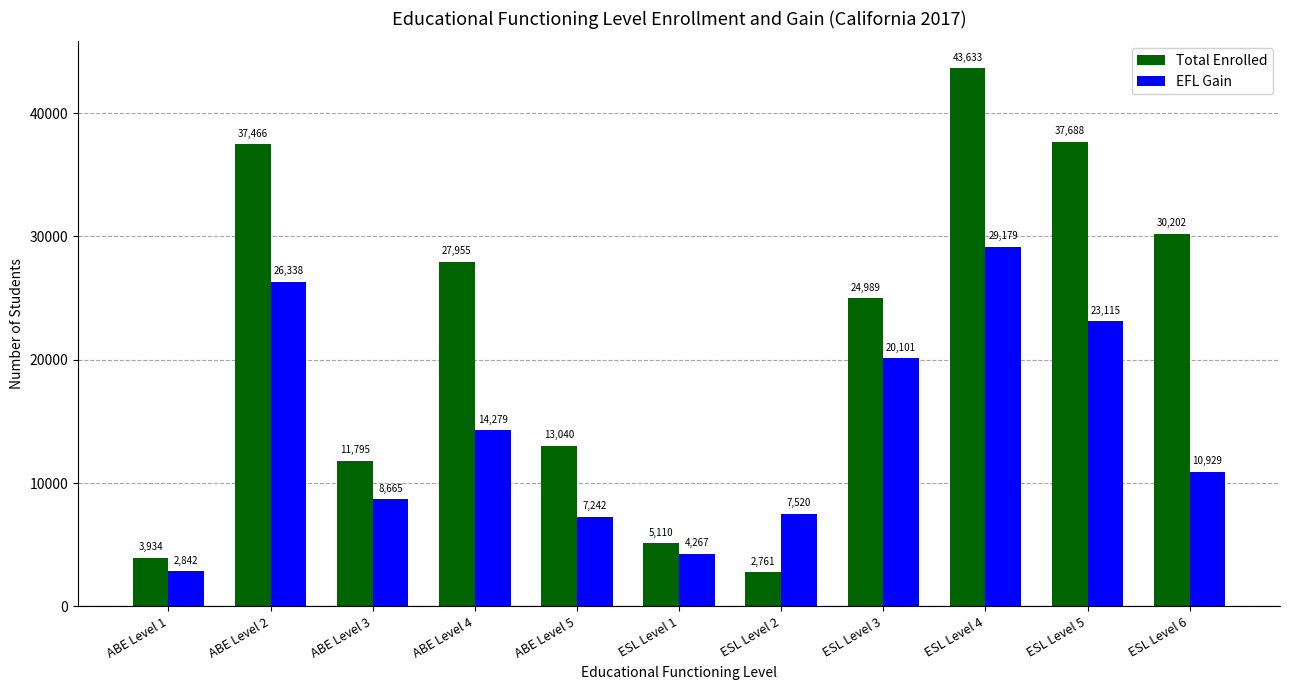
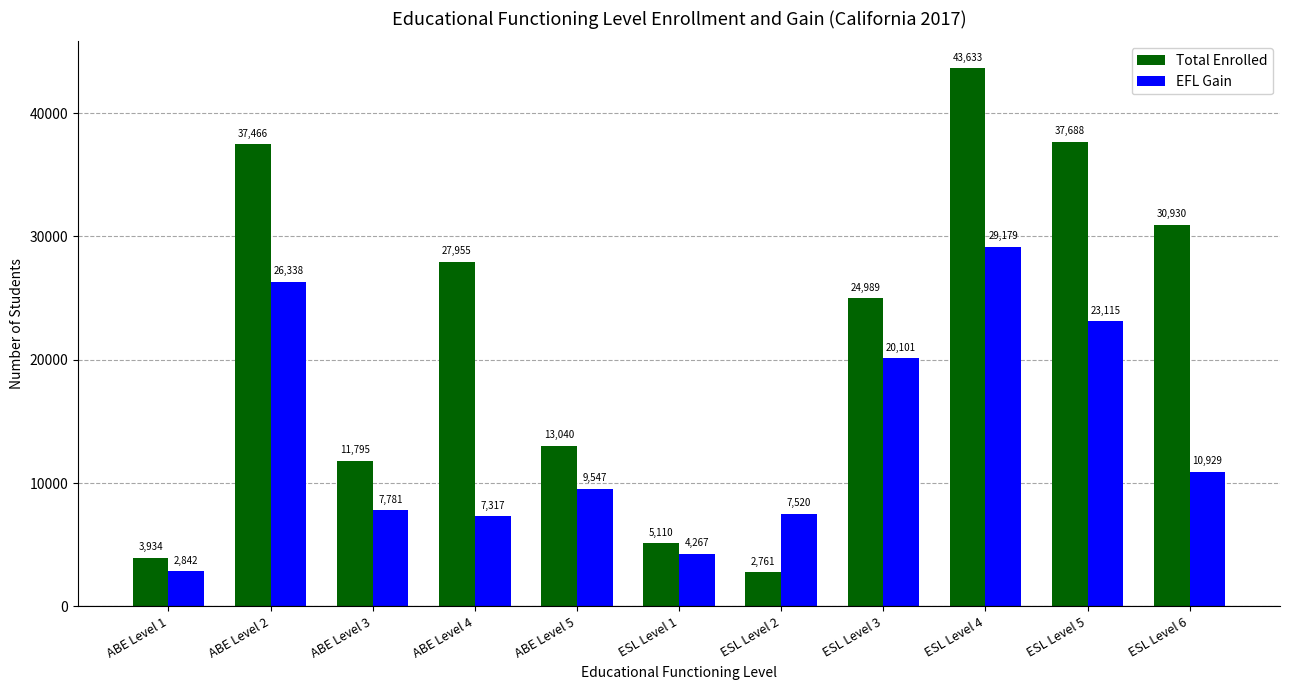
EFL Gain, ABE Level 3: 8,665 -> 7,781
EFL Gain, ABE Level 4: 14,279 -> 7,317
EFL Gain, ABE Level 5: 7,242 -> 9,547
Total Enrolled, ESL Level 6: 30,202 -> 30,930
